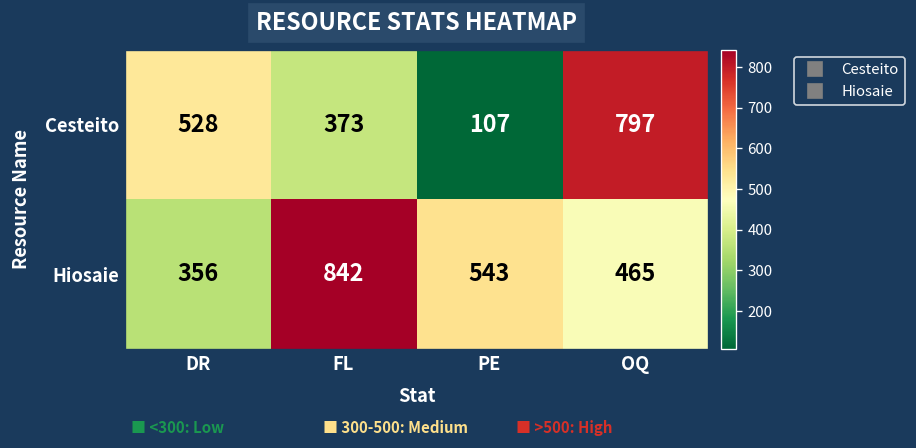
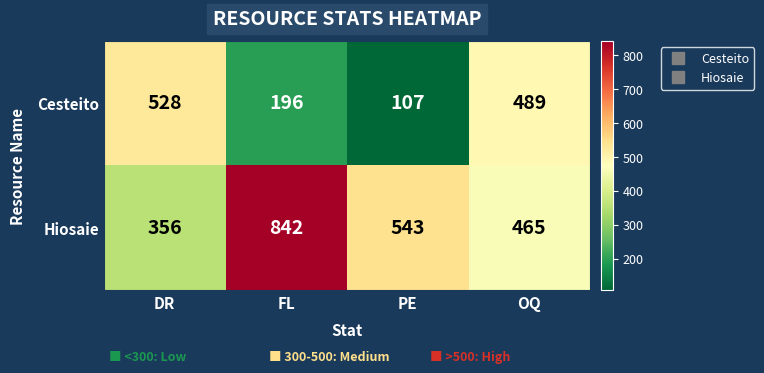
Cesteito, FL: 373 -> 196
Cesteito, OQ: 797 -> 489
